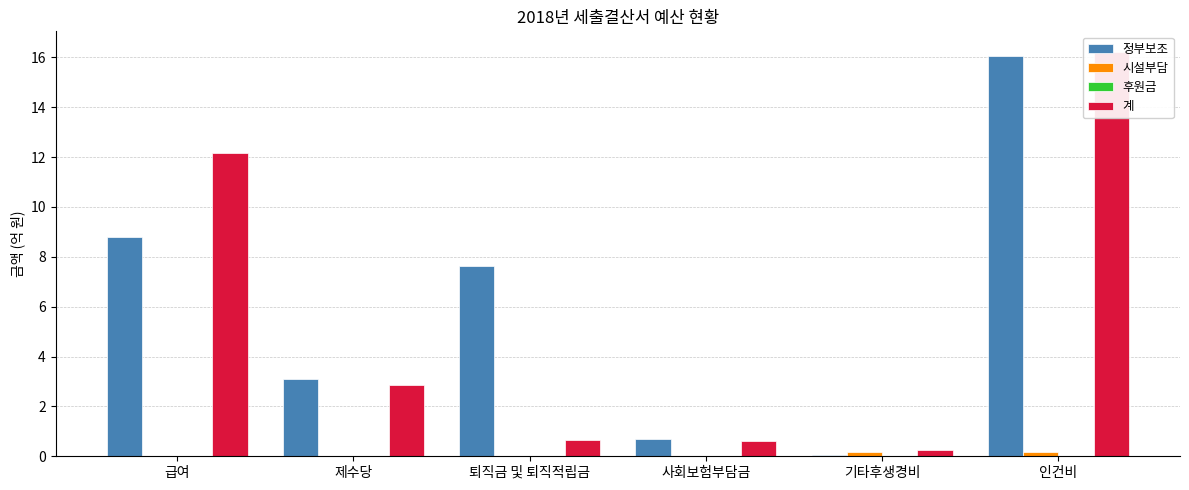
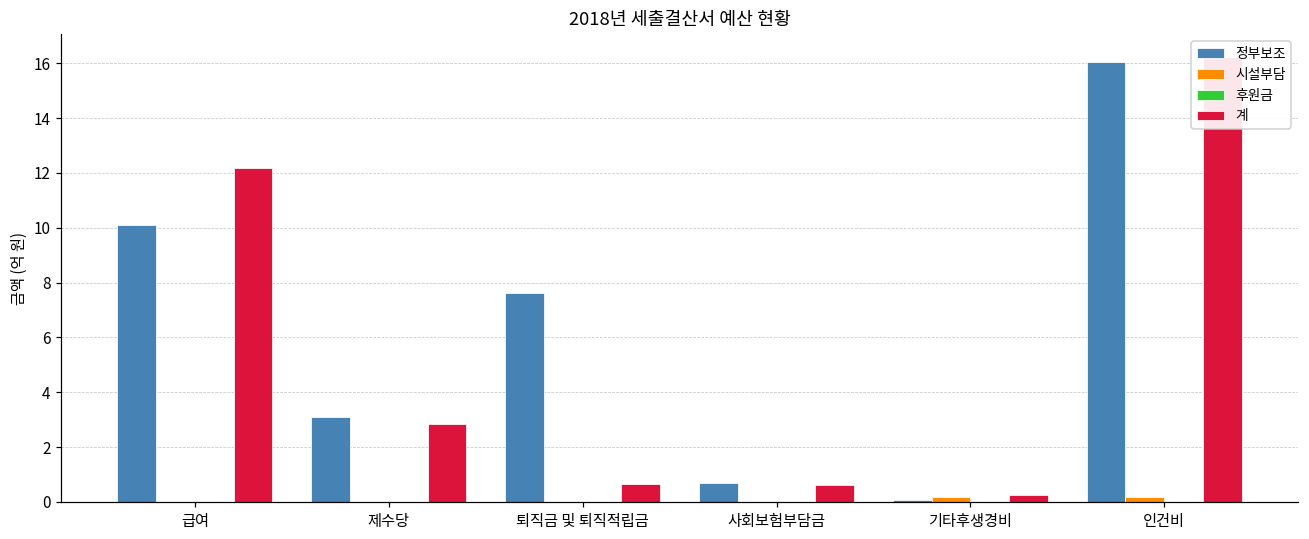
정부보조, 급여: 8.8 -> 10.1
